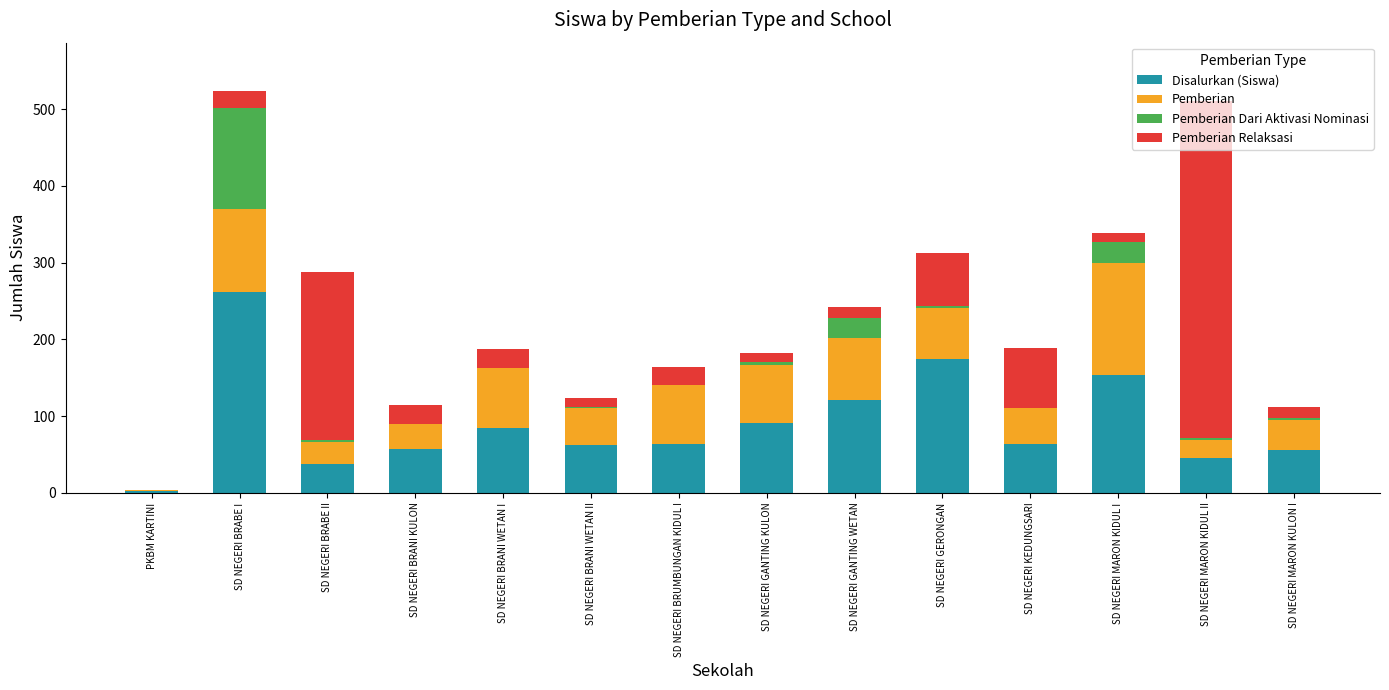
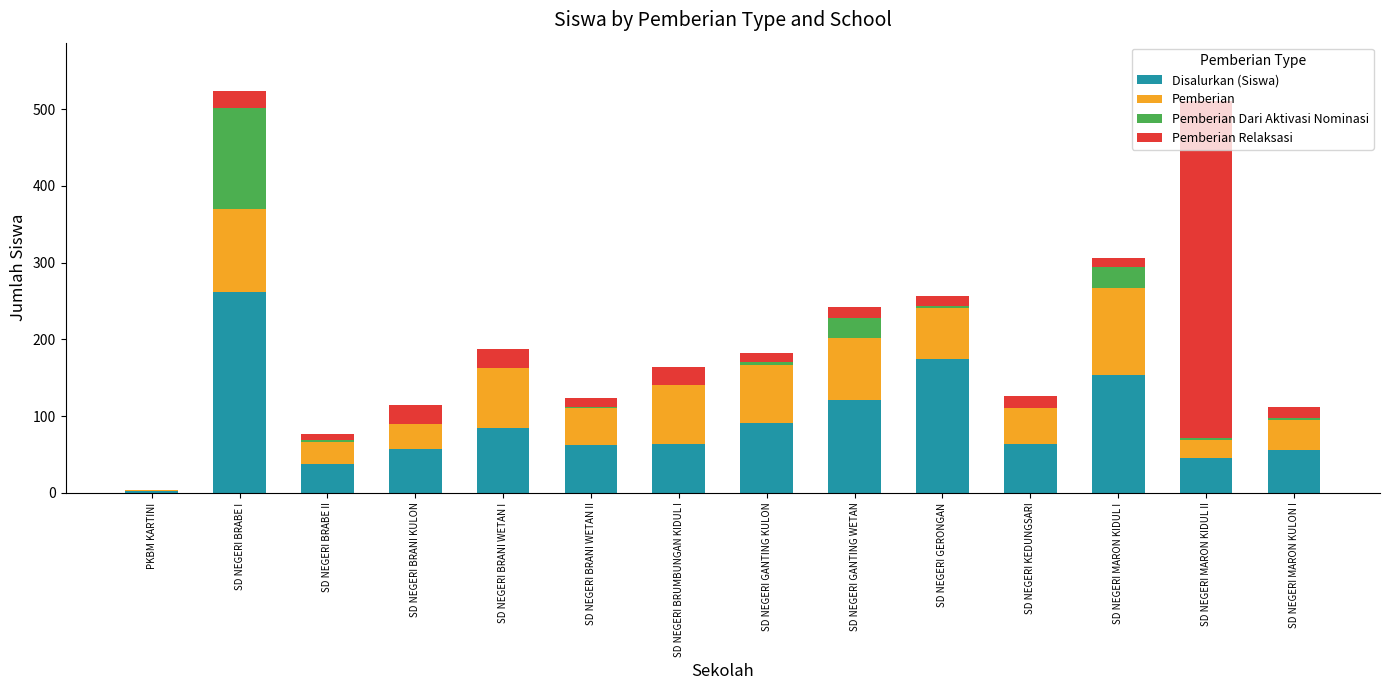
Pemberian Relaksasi, SD NEGERI BRABE II: 220 -> 10
Pemberian Relaksasi, SD NEGERI GERONGAN: 70 -> 10
Pemberian Relaksasi, SD NEGERI KEDUNGSARI: 80 -> 20
Pemberian, SD NEGERI MARON KIDUL I: 150 -> 110
